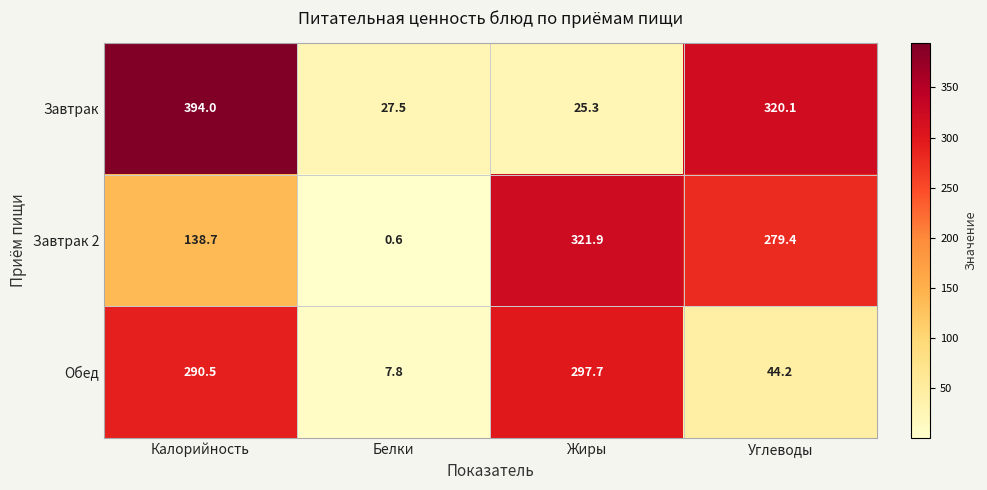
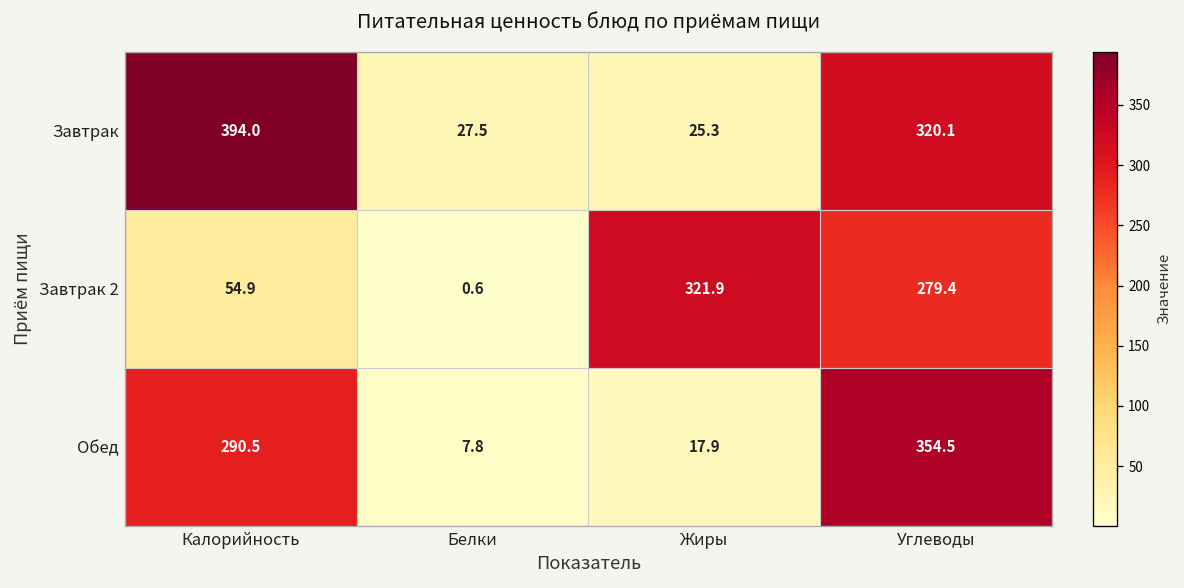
Завтрак 2, Калорийность: 138.7 -> 54.9
Обед, Жиры: 297.7 -> 17.9
Обед, Углеводы: 44.2 -> 354.5
